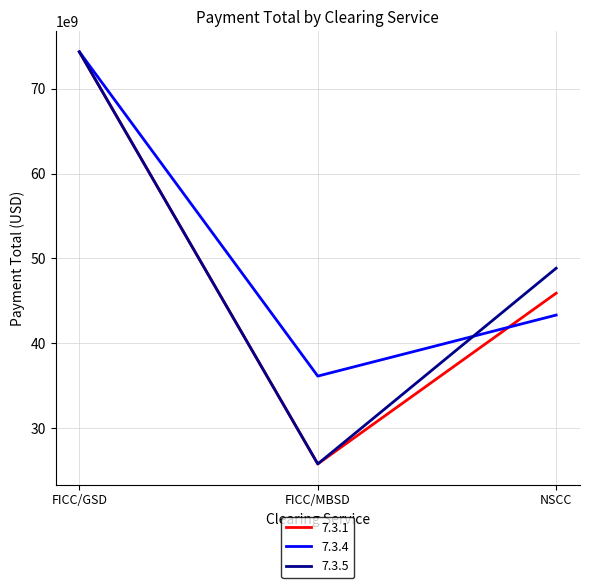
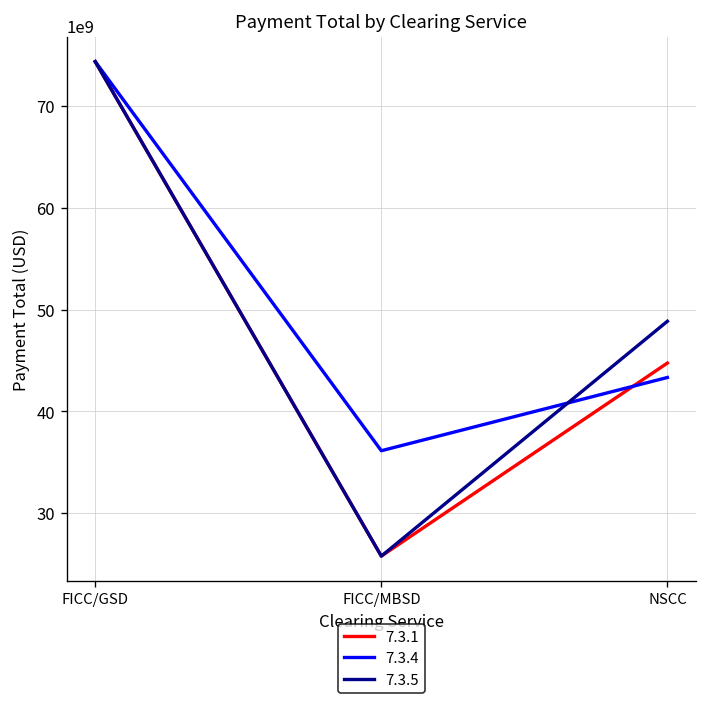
7.3.1, NSCC: 46000000000 -> 45000000000
